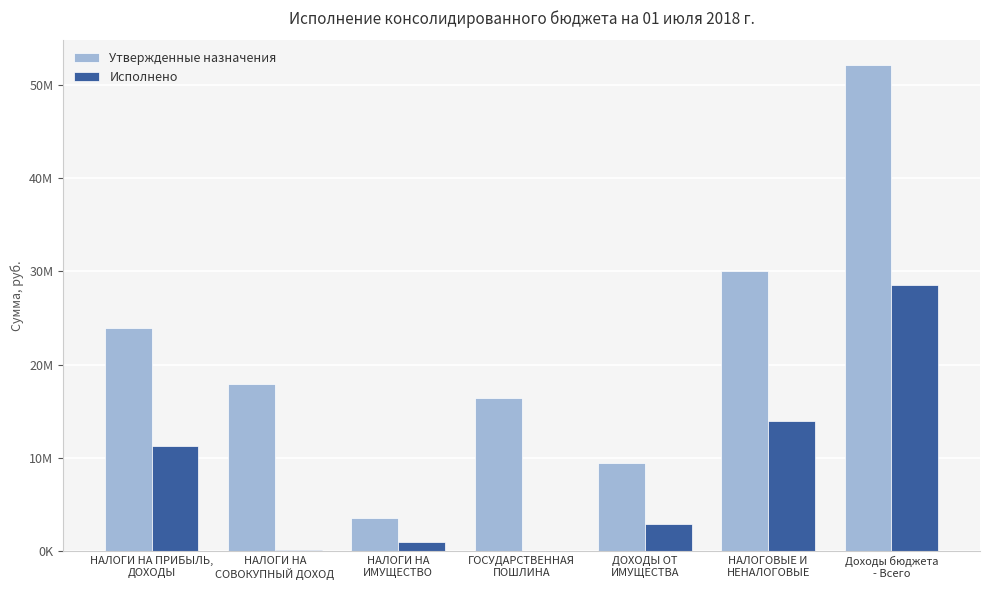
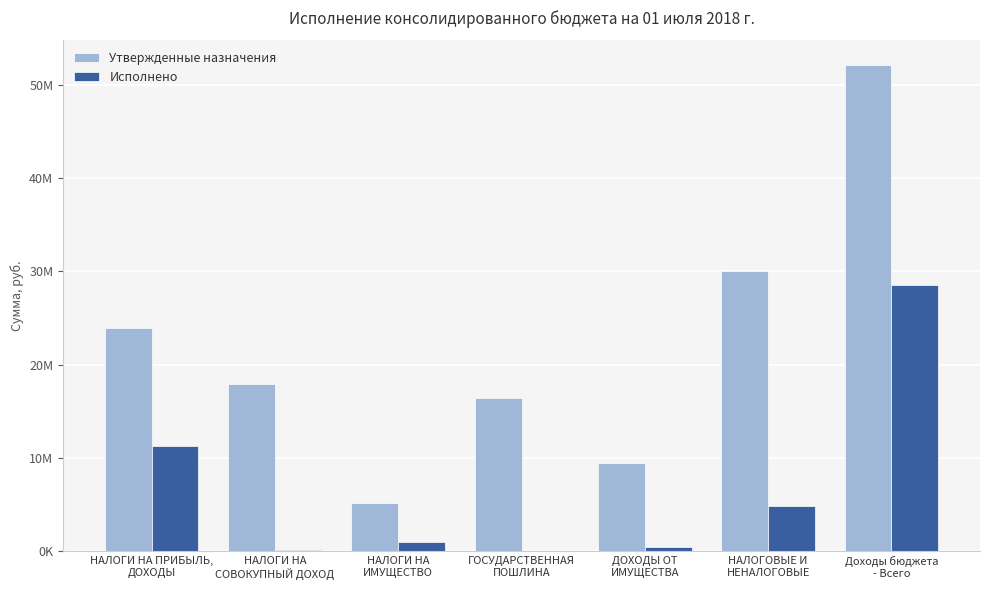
Утвержденные назначения, НАЛОГИ НА ИМУЩЕСТВО: 4000000 -> 5000000
Исполнено, ДОХОДЫ ОТ ИМУЩЕСТВА: 3000000 -> 0
Исполнено, НАЛОГОВЫЕ И НЕНАЛОГОВЫЕ: 14000000 -> 5000000
